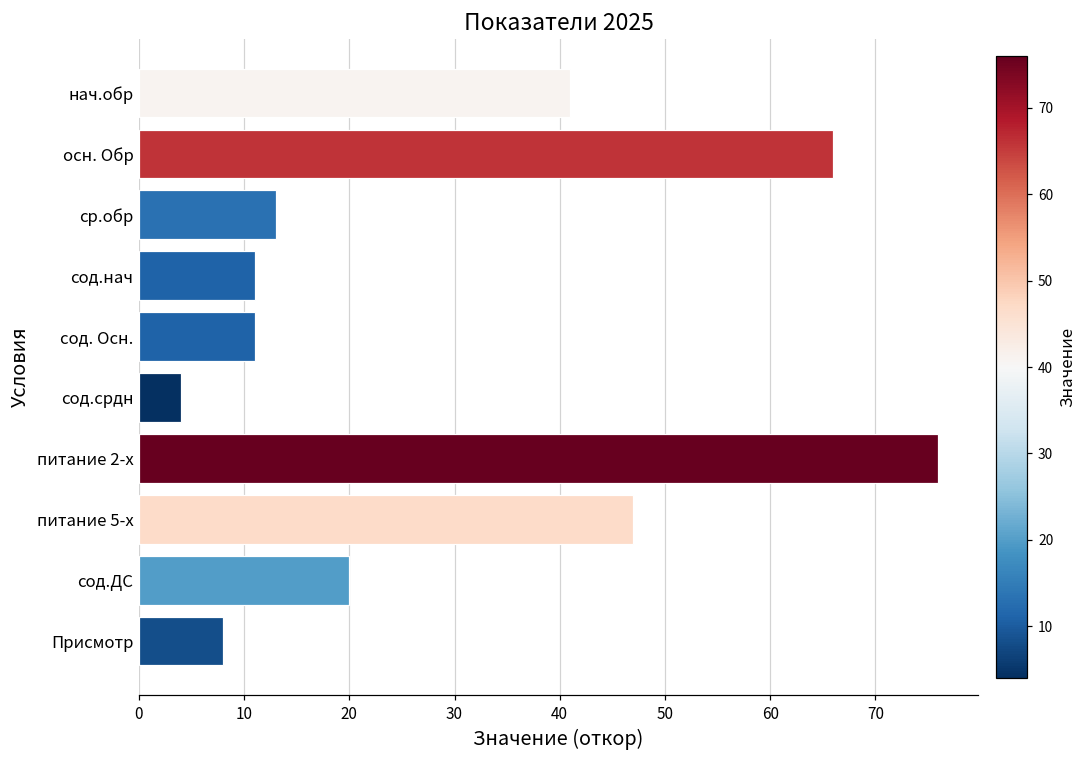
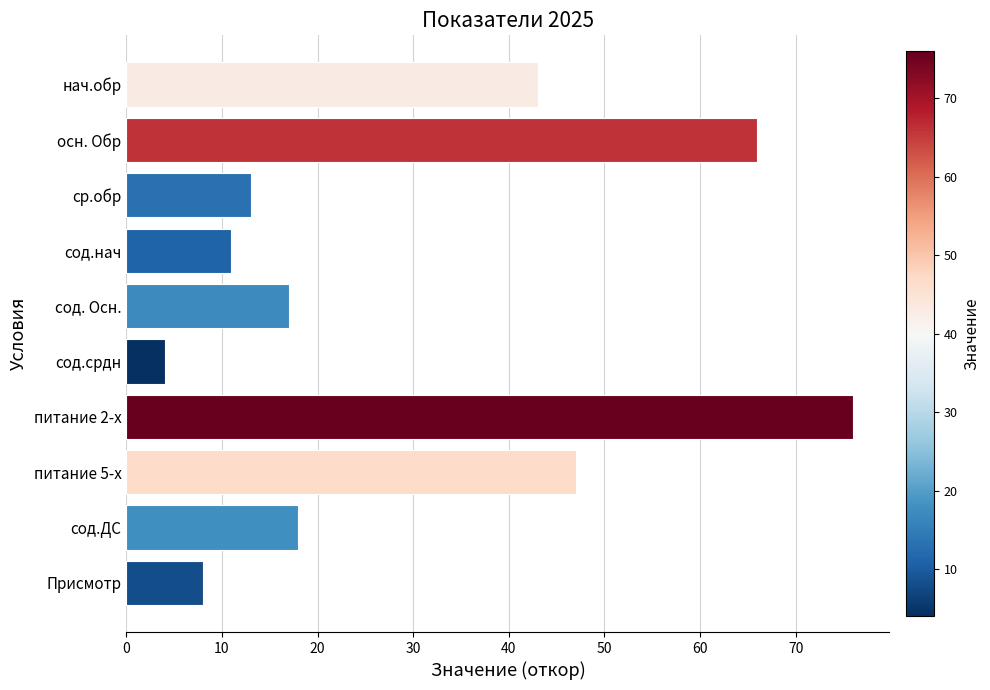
нач.обр: 41 -> 43
сод. Осн.: 11 -> 17
сод.ДС: 20 -> 18
